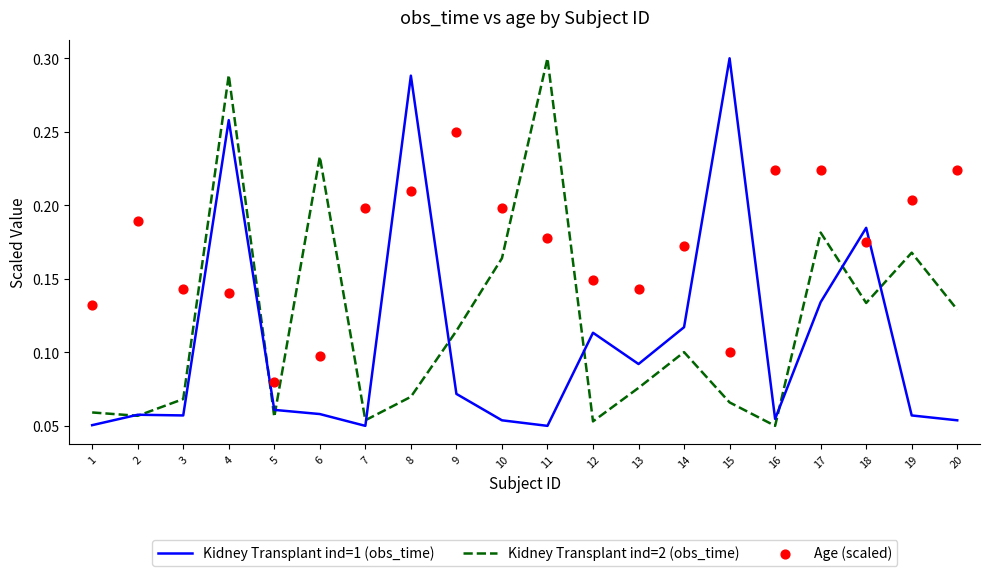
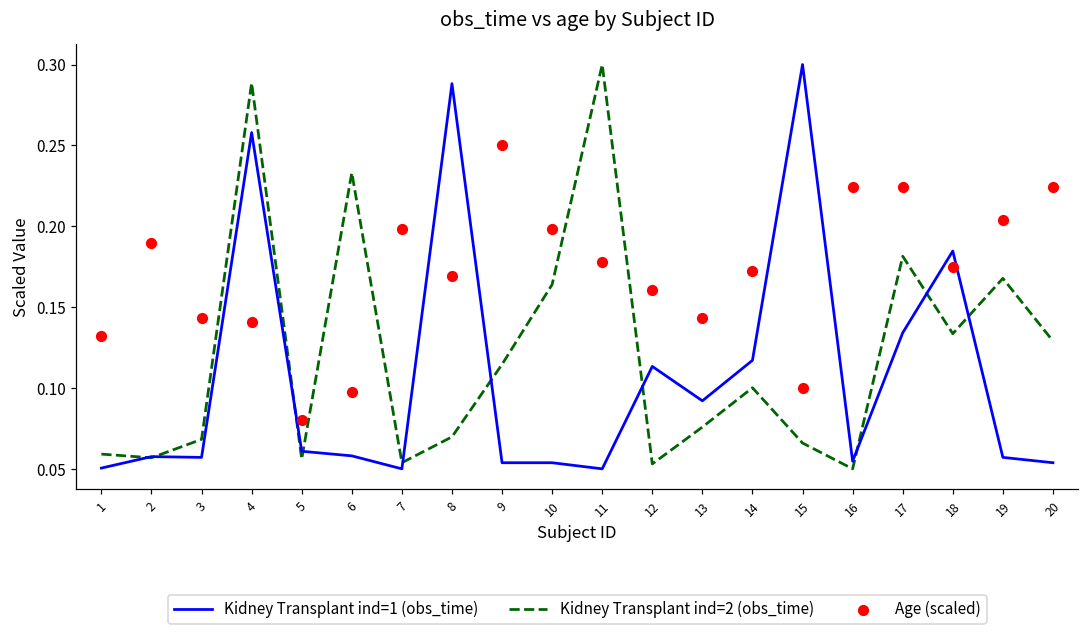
Age (scaled), 8: 0.210 -> 0.169
Kidney Transplant ind=1 (obs_time), 9: 0.072 -> 0.054
Age (scaled), 12: 0.149 -> 0.161
